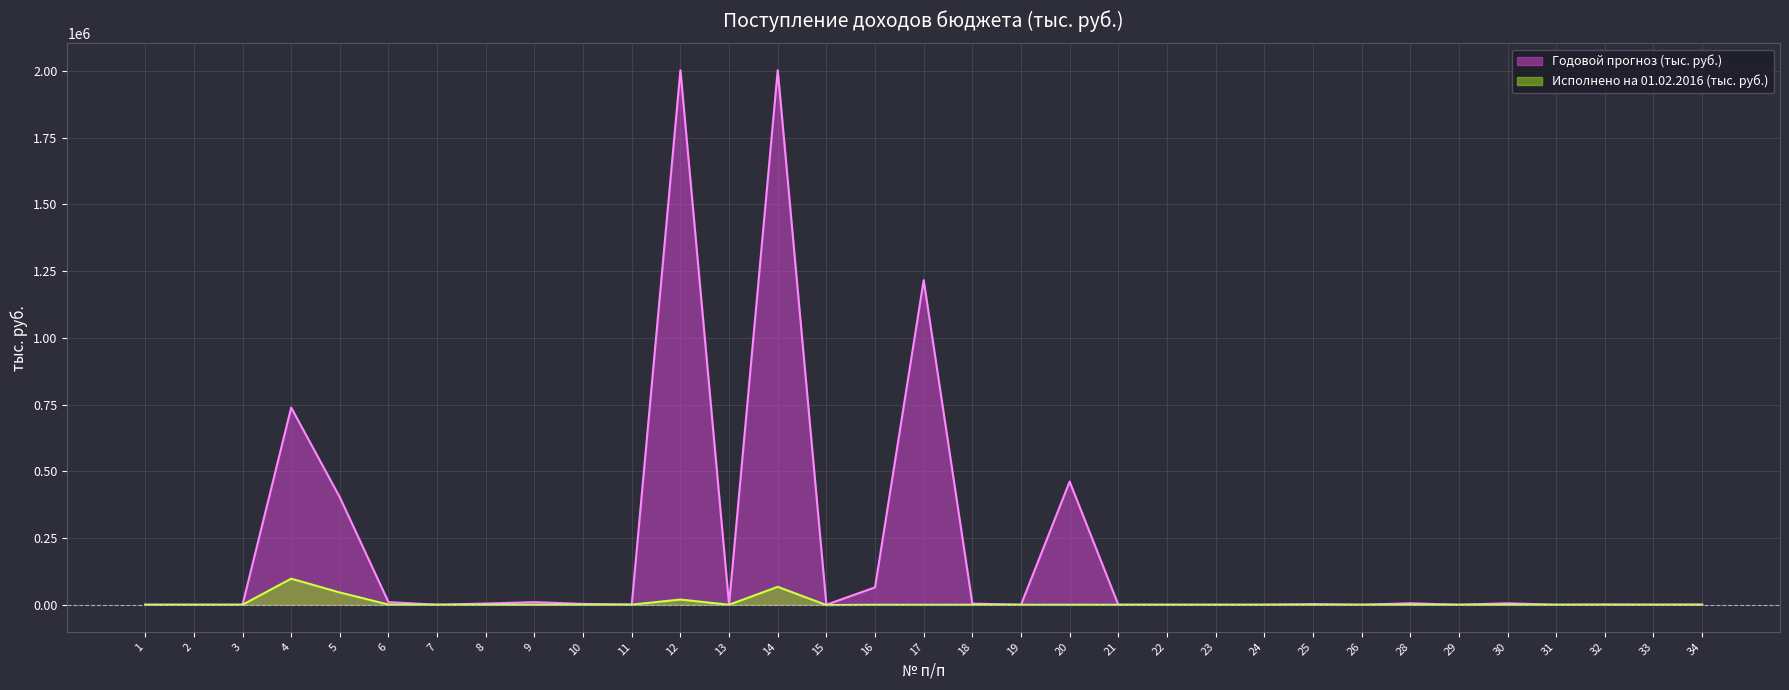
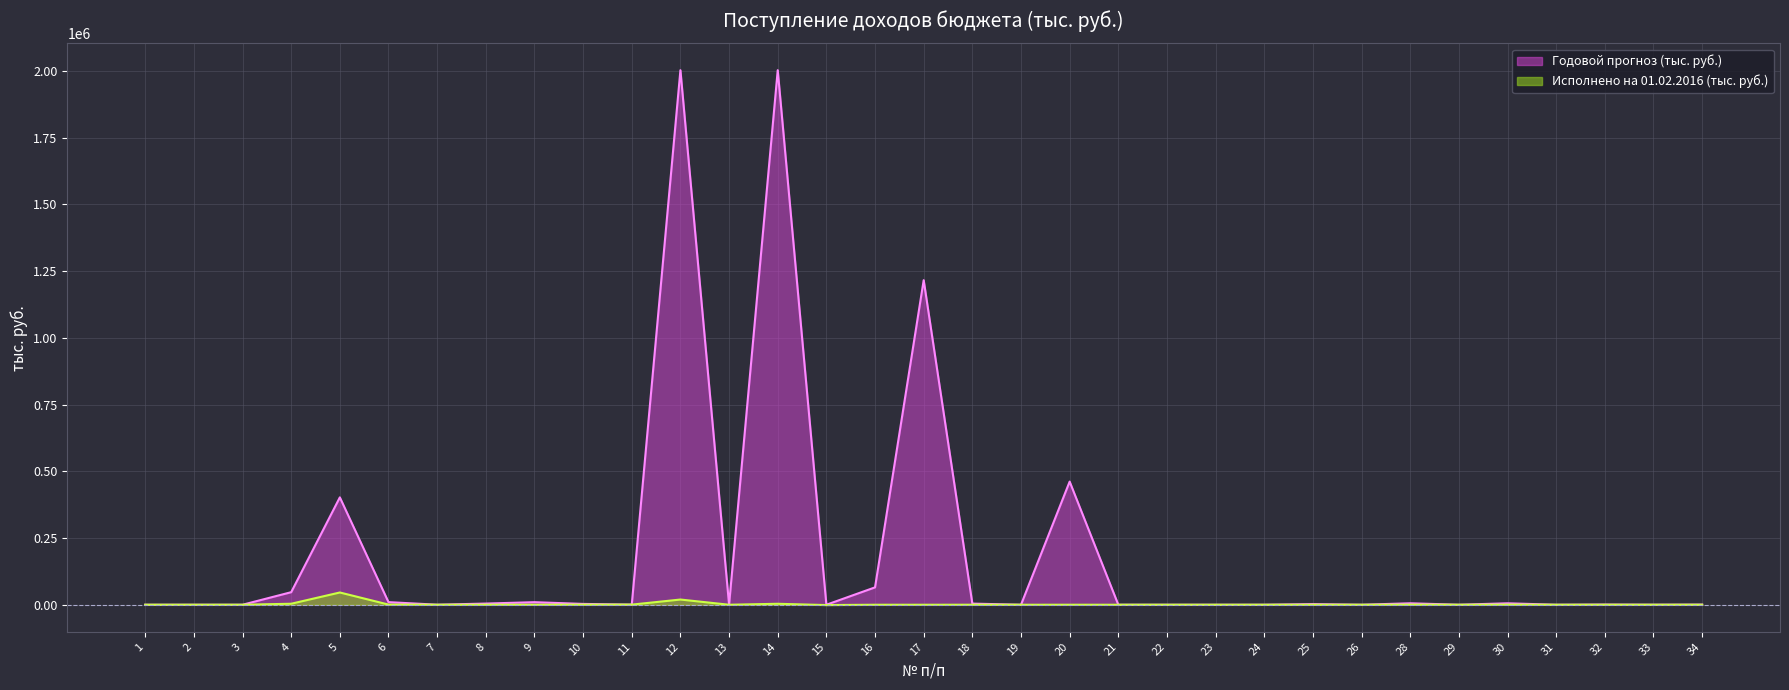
Годовой прогноз (тыс. руб.), 4: 740000 -> 50000
Исполнено на 01.02.2016 (тыс. руб.), 4: 100000 -> 0
Исполнено на 01.02.2016 (тыс. руб.), 14: 70000 -> 0
